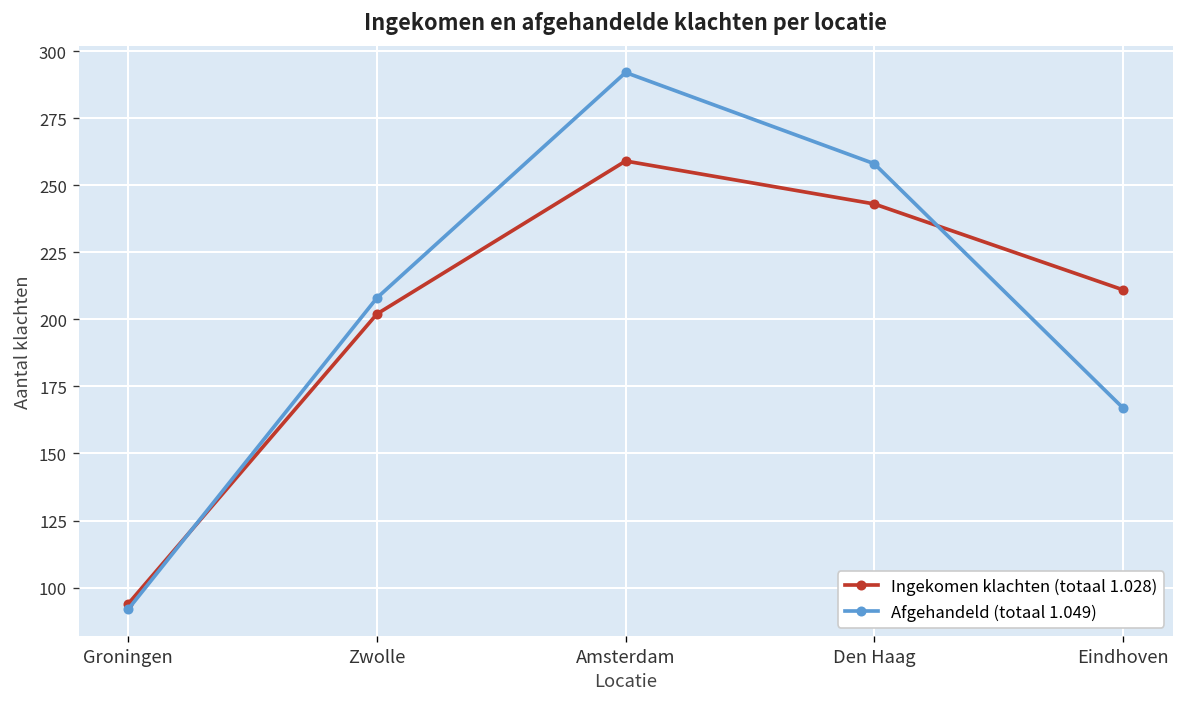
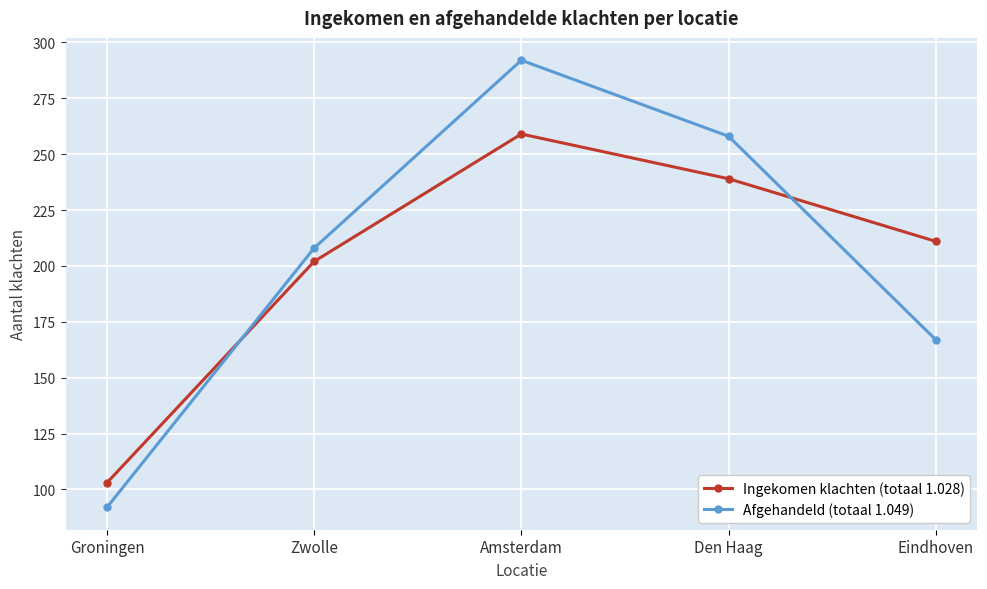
Ingekomen klachten (totaal 1.028), Groningen: 94 -> 103
Ingekomen klachten (totaal 1.028), Den Haag: 243 -> 239
